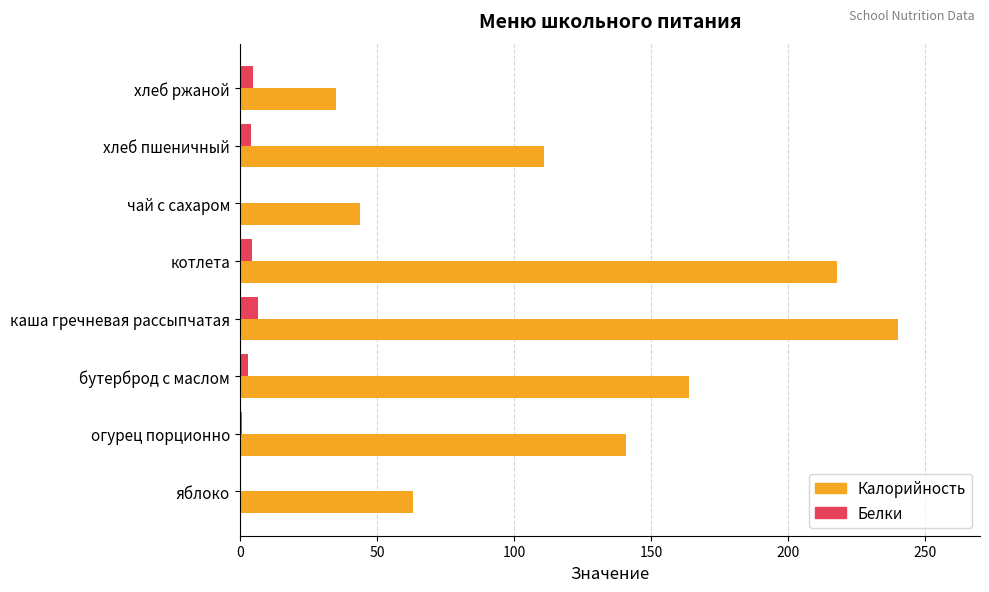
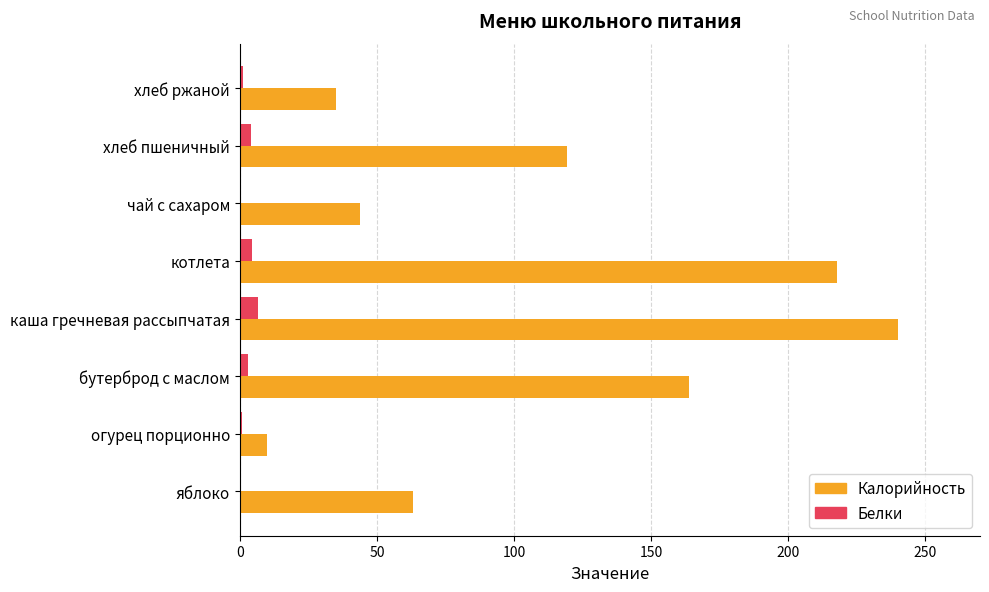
Белки, хлеб ржаной: 5 -> 1
Калорийность, хлеб пшеничный: 111 -> 120
Калорийность, огурец порционно: 141 -> 10
